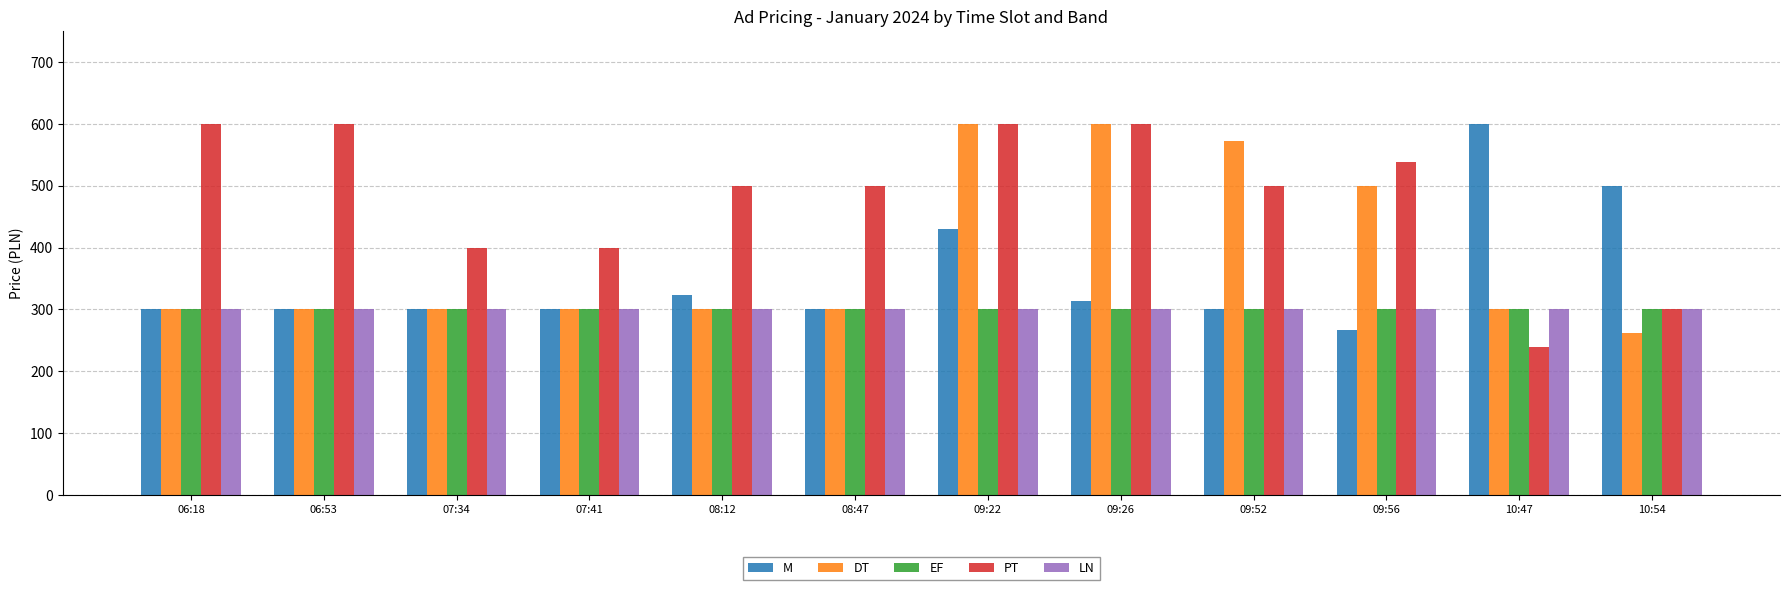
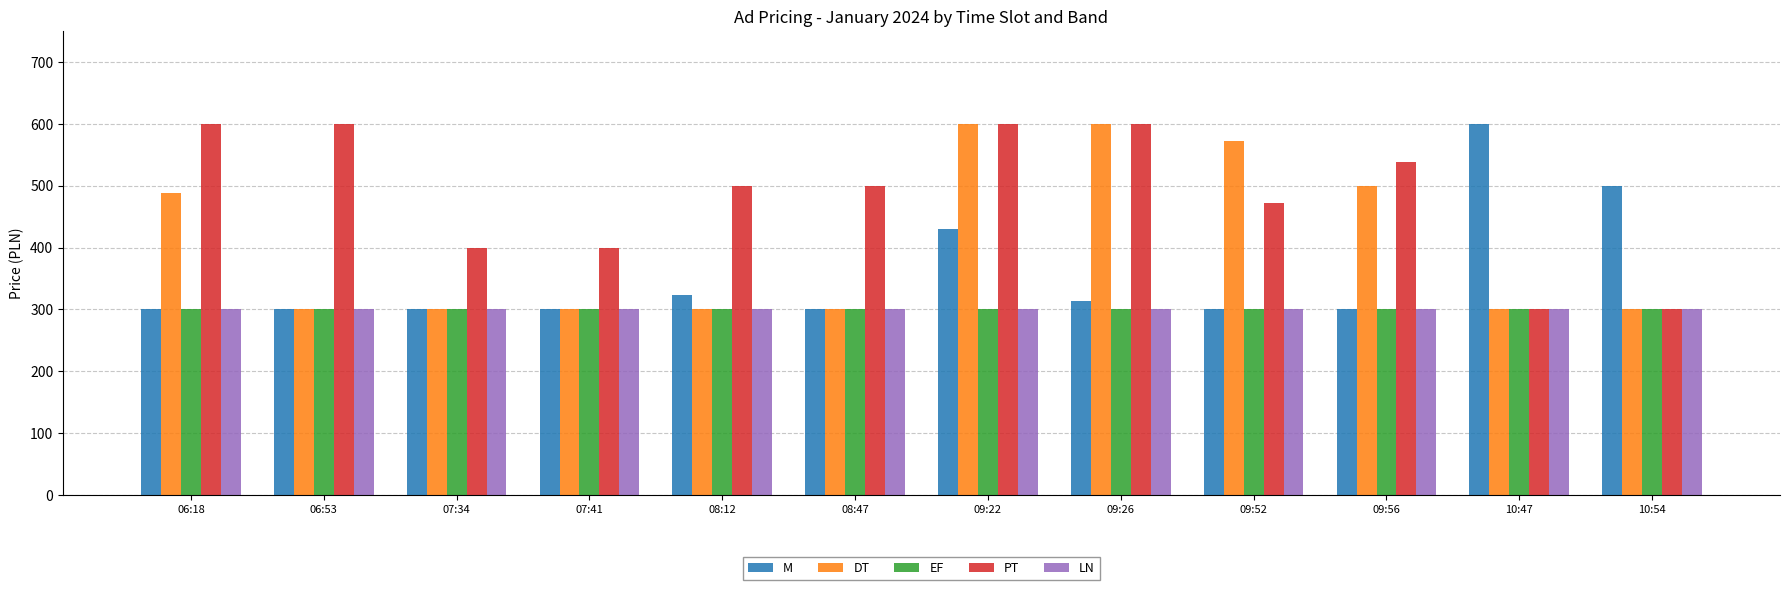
DT, 06:18: 300 -> 490
PT, 09:52: 500 -> 470
M, 09:56: 270 -> 300
PT, 10:47: 240 -> 300
DT, 10:54: 260 -> 300
